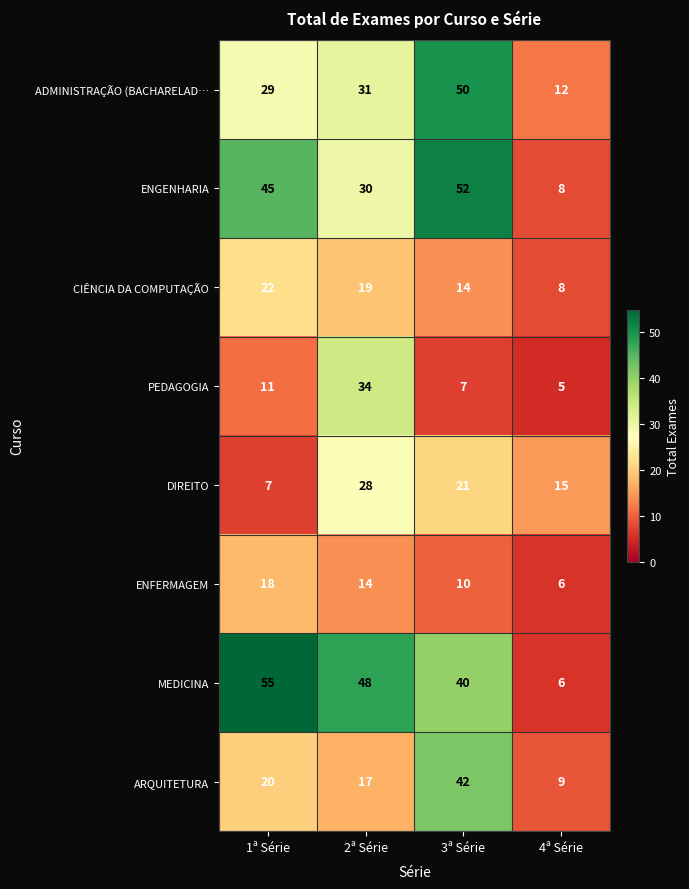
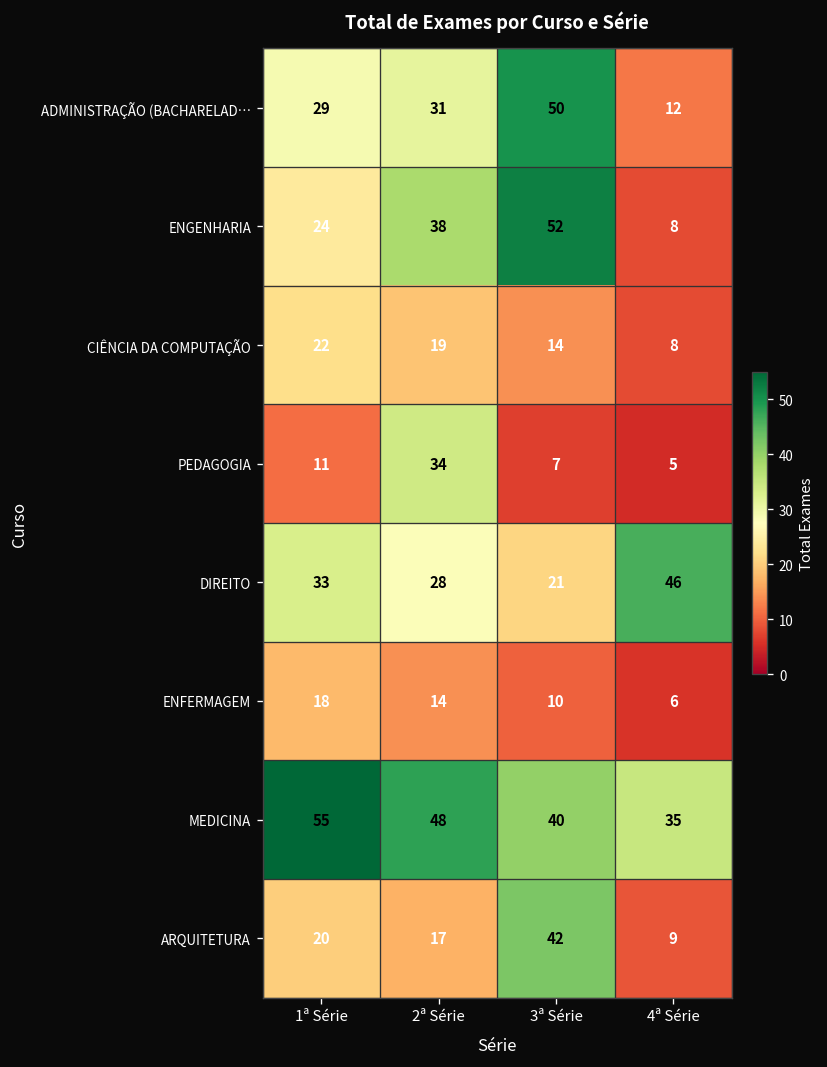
ENGENHARIA, 1ª Série: 45 -> 24
ENGENHARIA, 2ª Série: 30 -> 38
DIREITO, 1ª Série: 7 -> 33
DIREITO, 4ª Série: 15 -> 46
MEDICINA, 4ª Série: 6 -> 35
